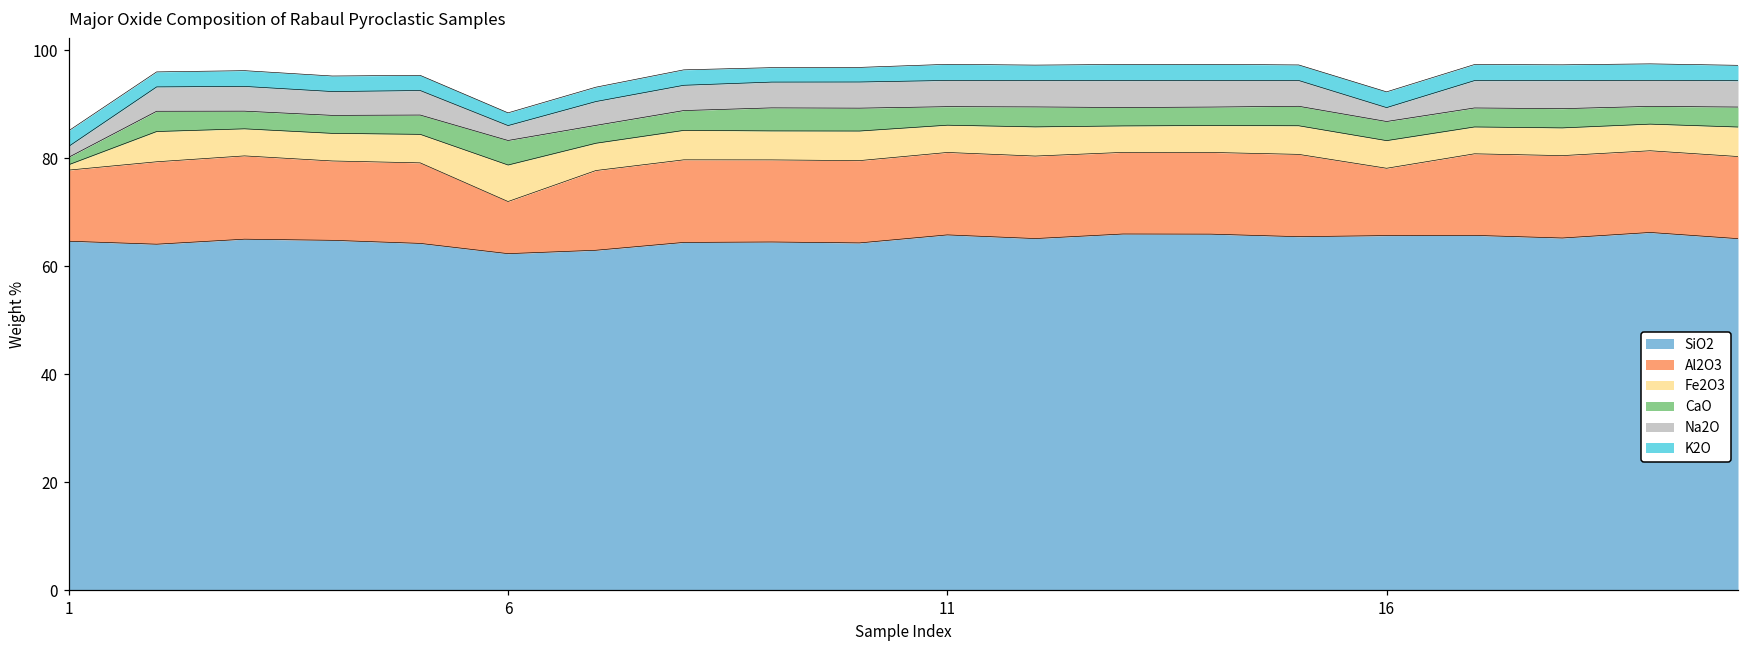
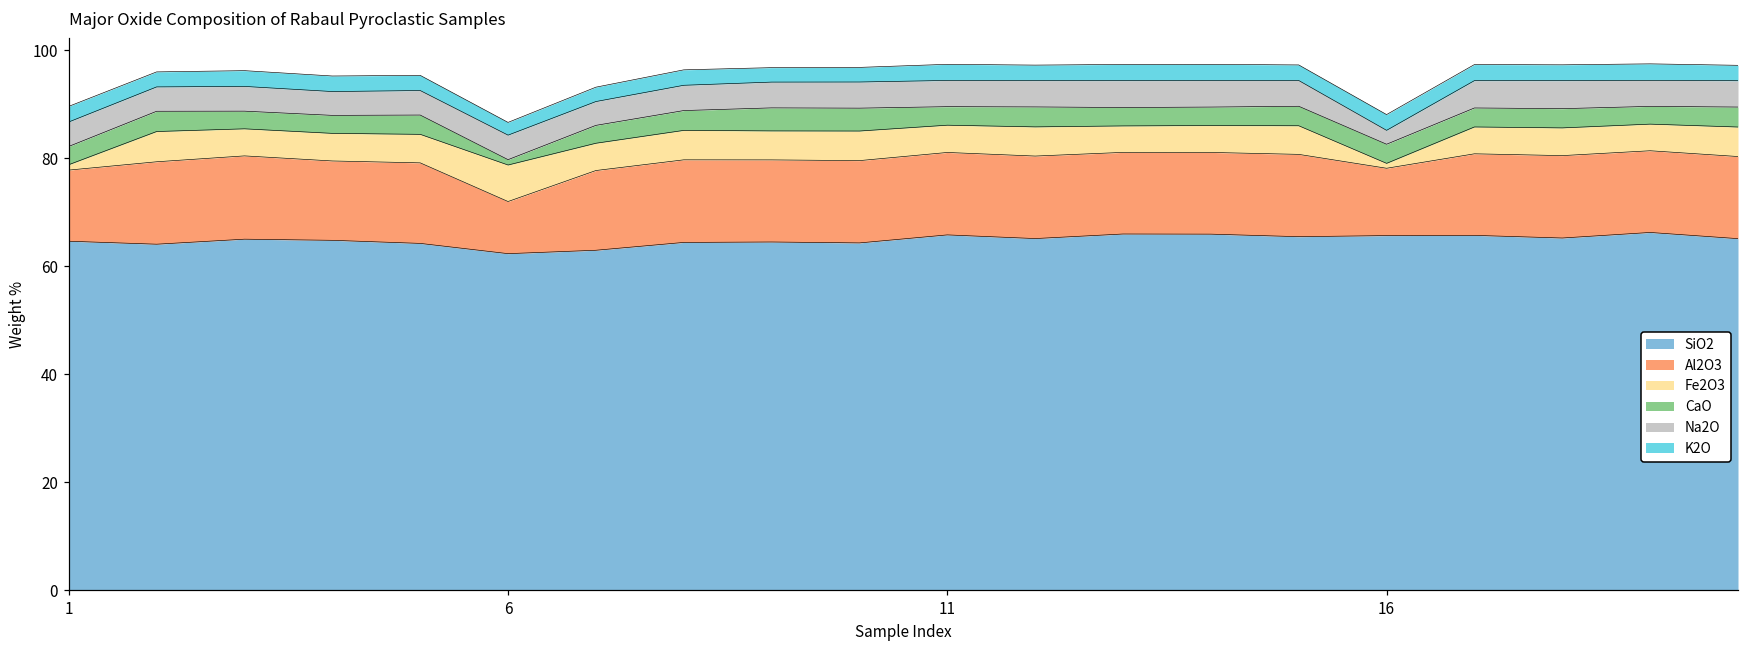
CaO, 1: 1 -> 3
Na2O, 1: 2 -> 5
CaO, 6: 5 -> 1
Na2O, 6: 3 -> 5
Fe2O3, 16: 5 -> 1
